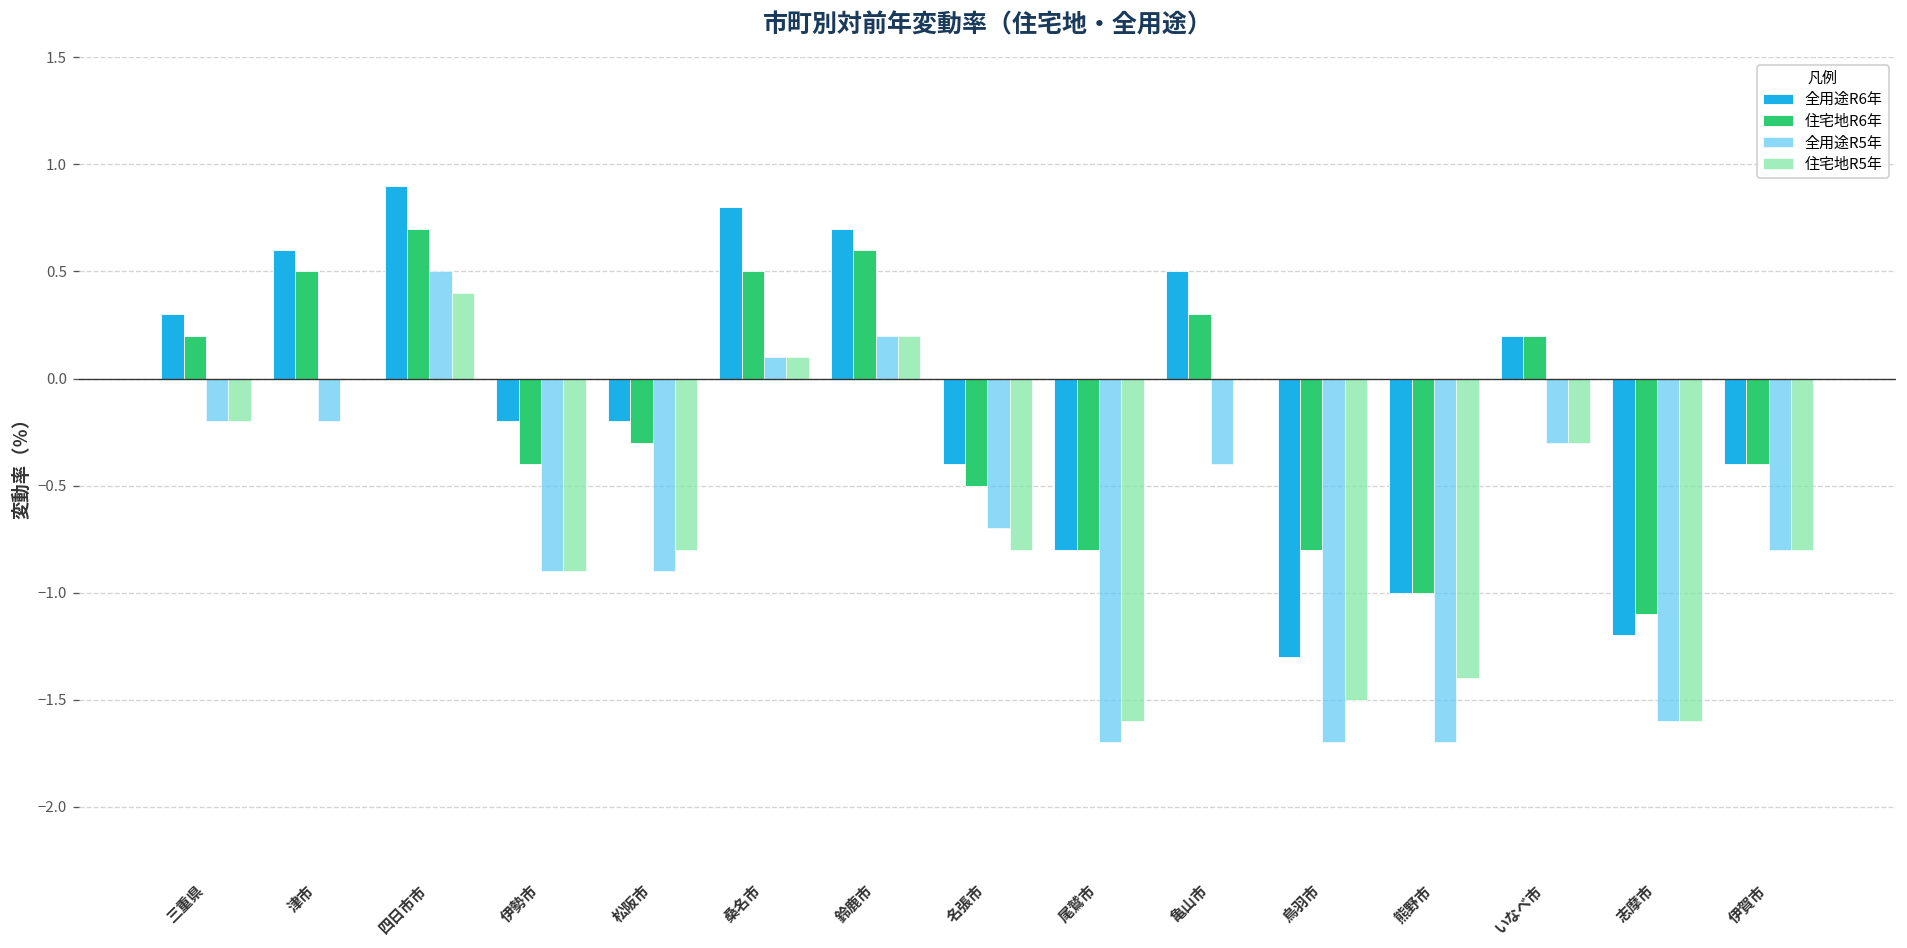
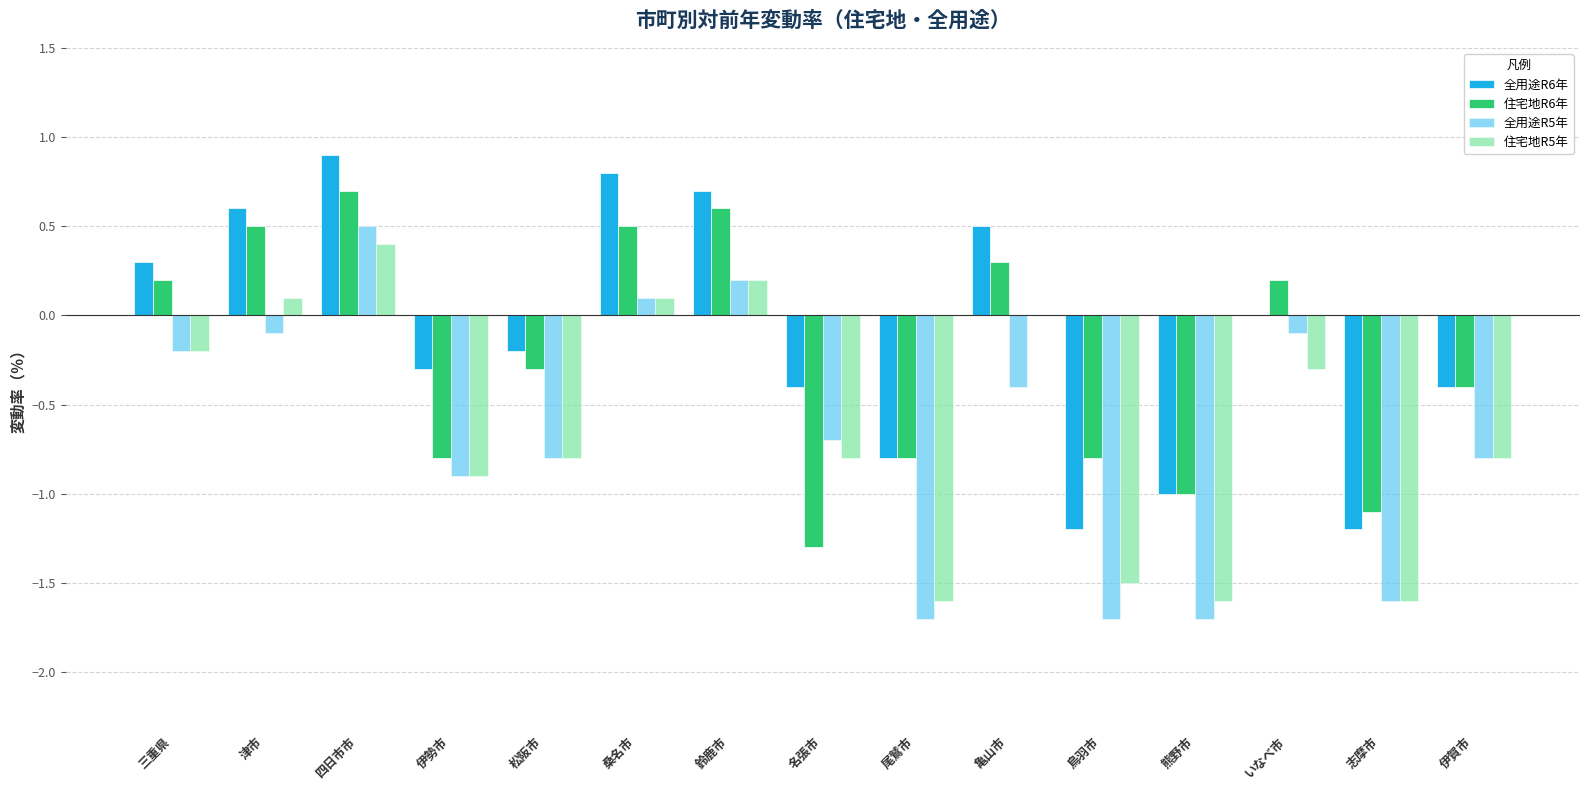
全用途R5年, 津市: -0.2 -> -0.1
住宅地R5年, 津市: 0.0 -> 0.1
全用途R6年, 伊勢市: -0.2 -> -0.3
住宅地R6年, 伊勢市: -0.4 -> -0.8
全用途R5年, 松阪市: -0.9 -> -0.8
住宅地R6年, 名張市: -0.5 -> -1.3
全用途R6年, 鳥羽市: -1.3 -> -1.2
住宅地R5年, 熊野市: -1.4 -> -1.6
全用途R6年, いなべ市: 0.2 -> 0.0
全用途R5年, いなべ市: -0.3 -> -0.1
